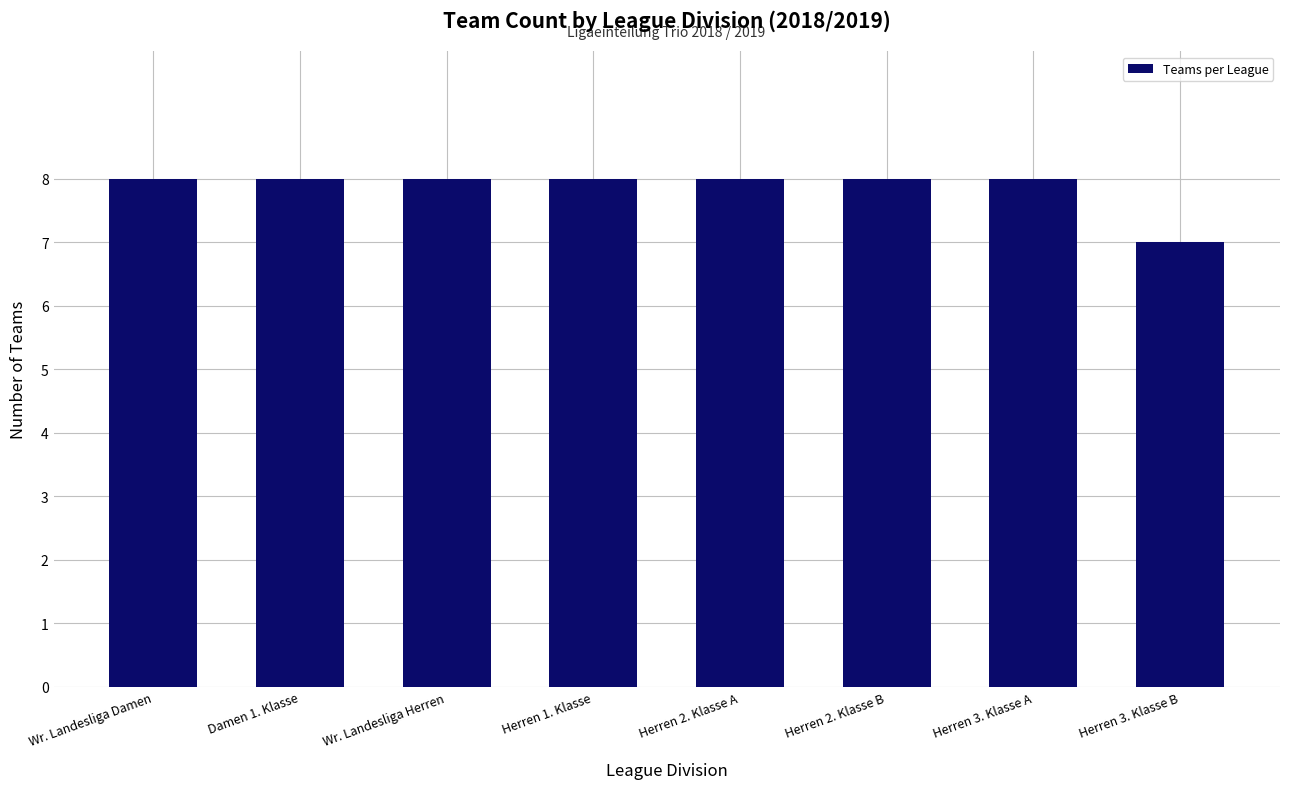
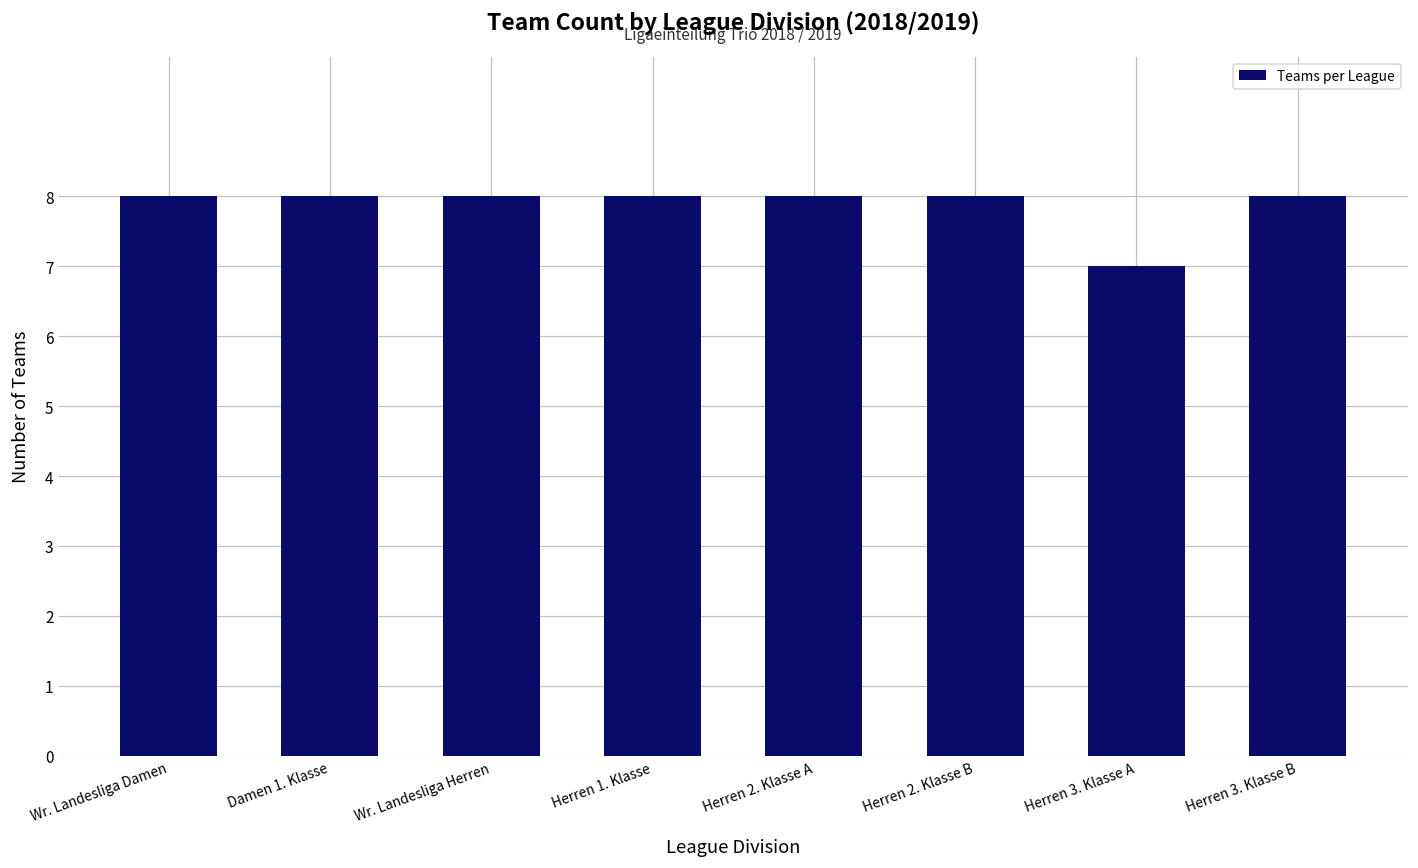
Herren 3. Klasse A: 8 -> 7
Herren 3. Klasse B: 7 -> 8
